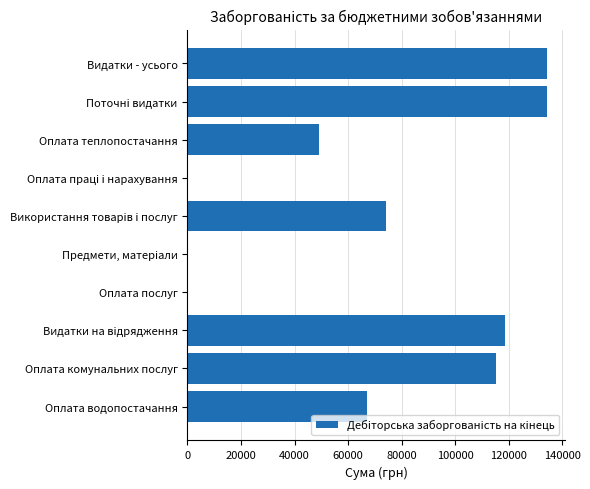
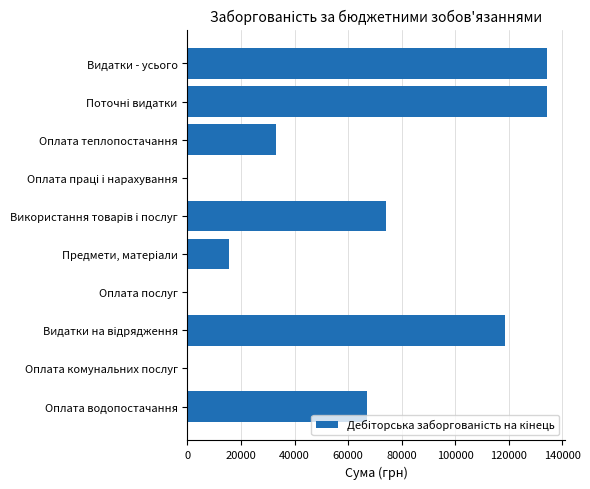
Оплата теплопостачання: 49000 -> 33000
Предмети, матеріали: 0 -> 16000
Оплата комунальних послуг: 115000 -> 0
